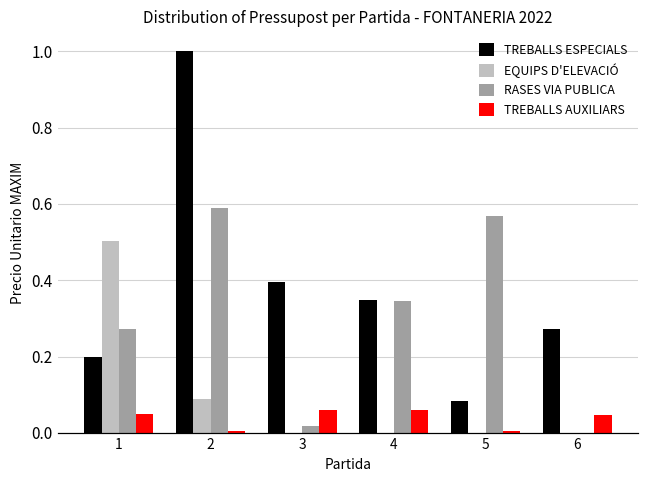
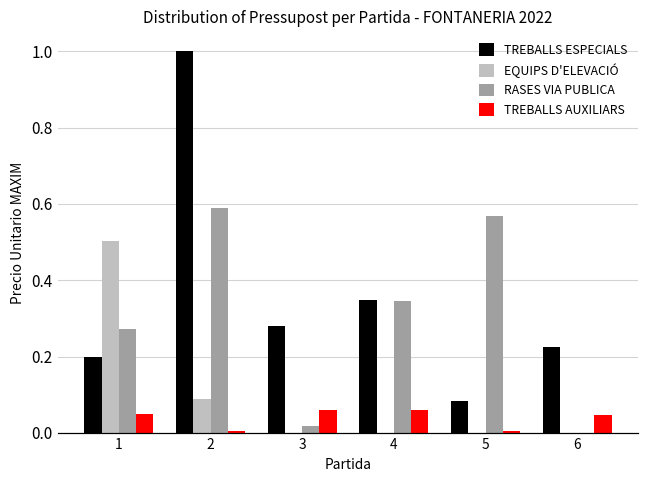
TREBALLS ESPECIALS, 3: 0.40 -> 0.28
TREBALLS ESPECIALS, 6: 0.27 -> 0.23
